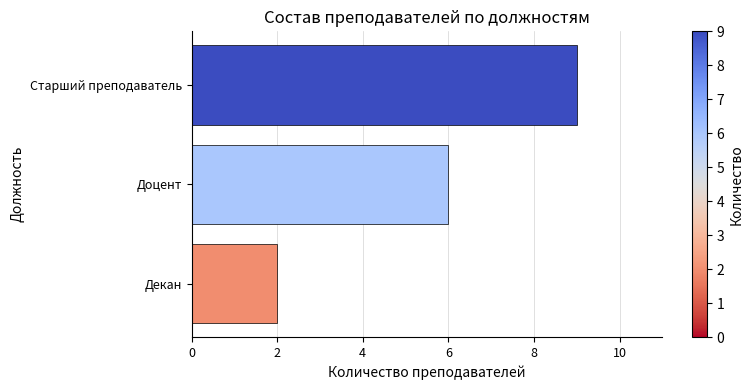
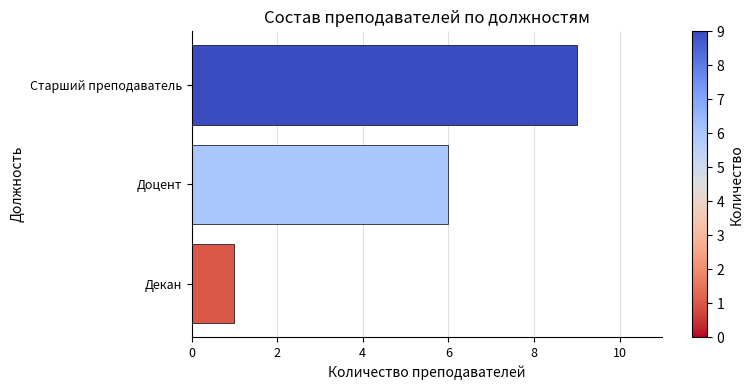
Декан: 2 -> 1
